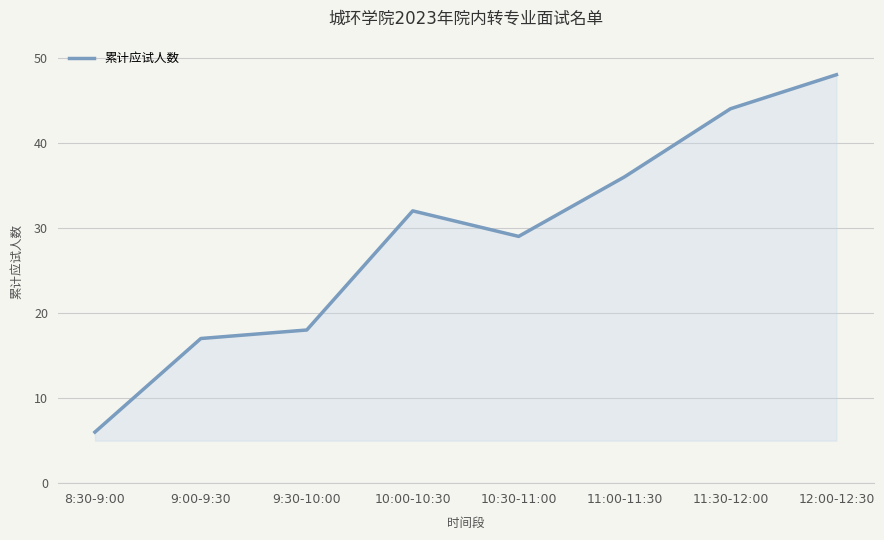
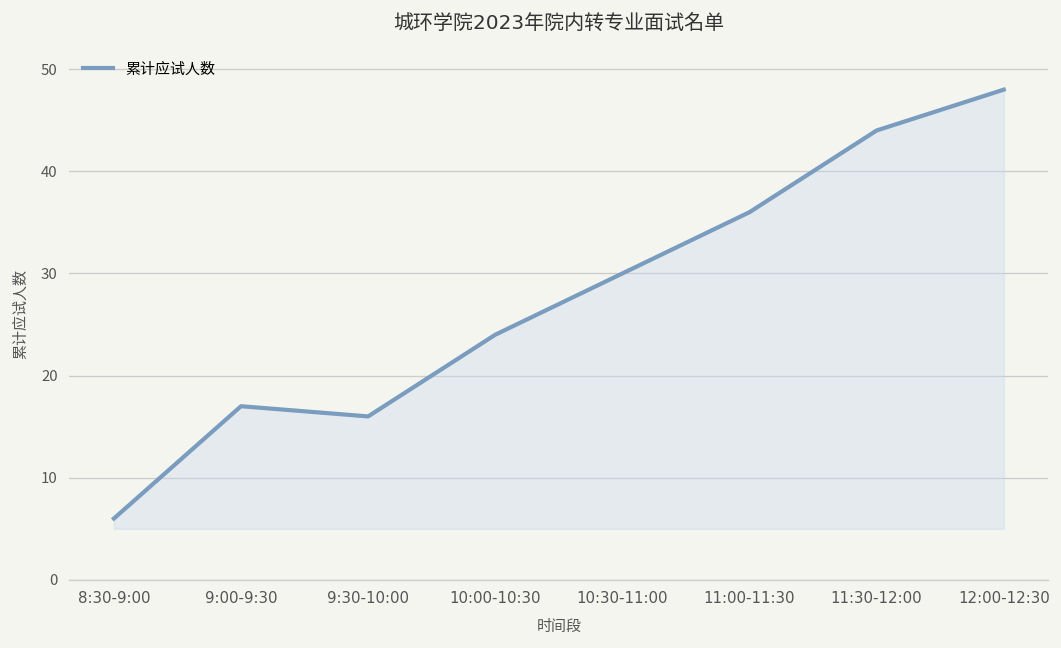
9:30-10:00: 18 -> 16
10:00-10:30: 32 -> 24
10:30-11:00: 29 -> 30
